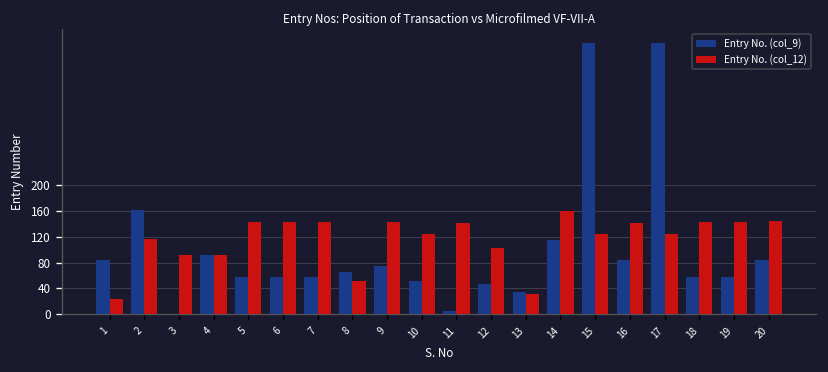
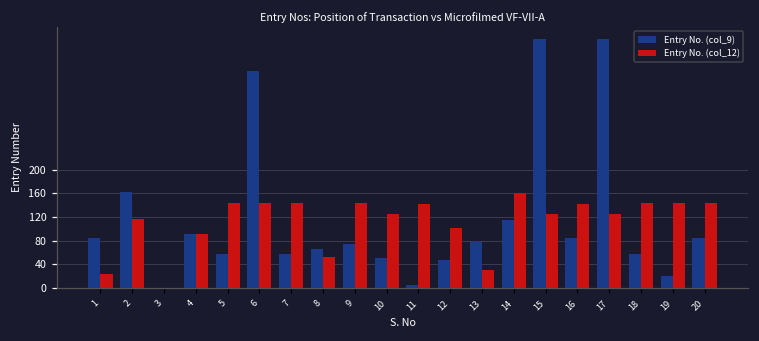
Entry No. (col_12), 3: 90 -> 0
Entry No. (col_9), 6: 60 -> 370
Entry No. (col_9), 13: 30 -> 80
Entry No. (col_9), 19: 60 -> 20
